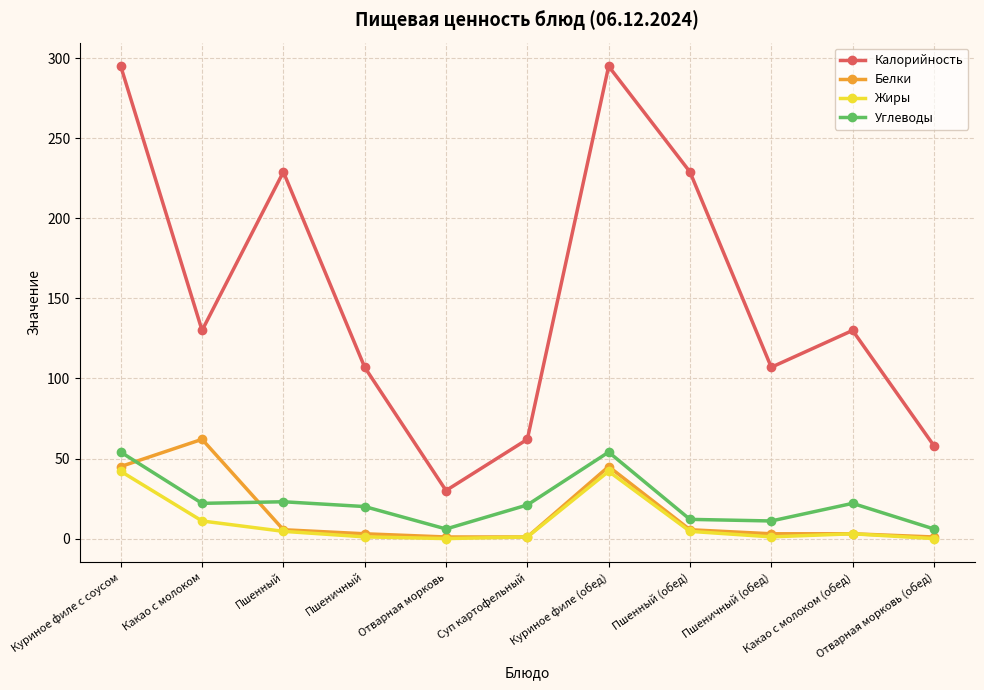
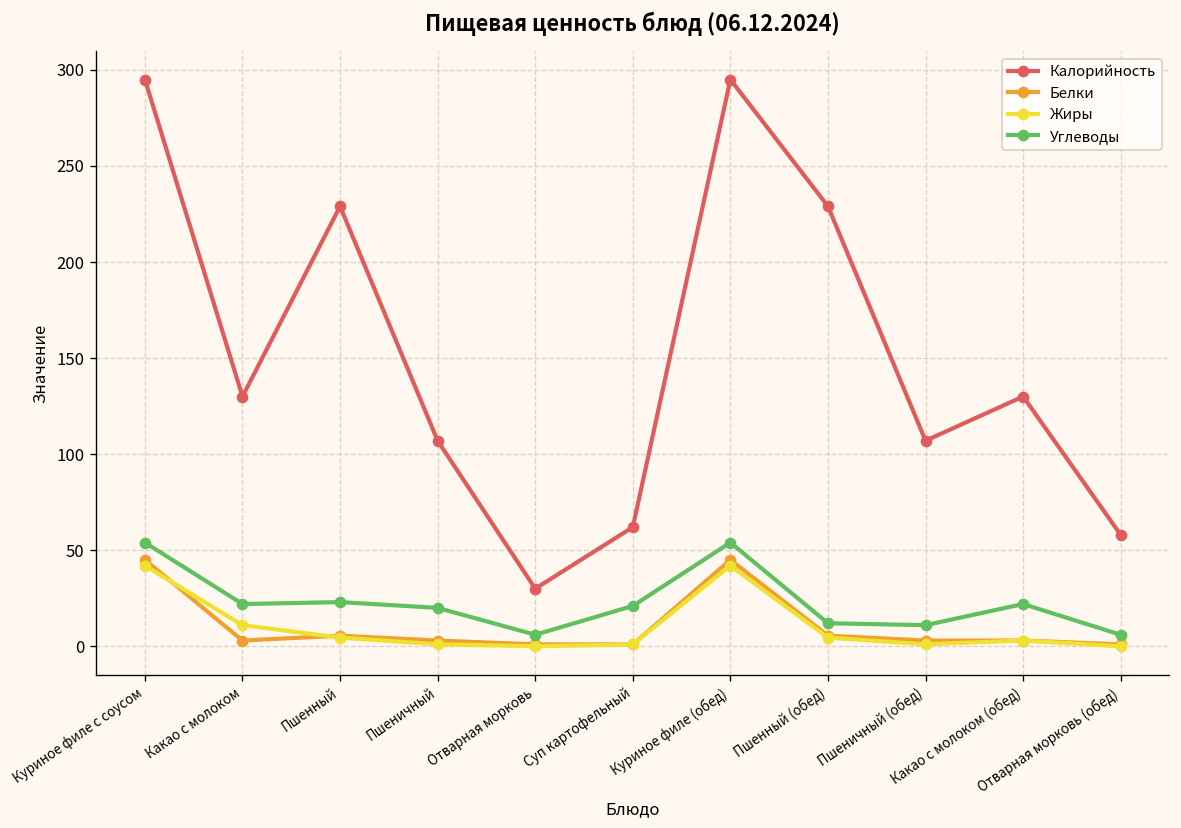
Белки, Какао с молоком: 62 -> 3
